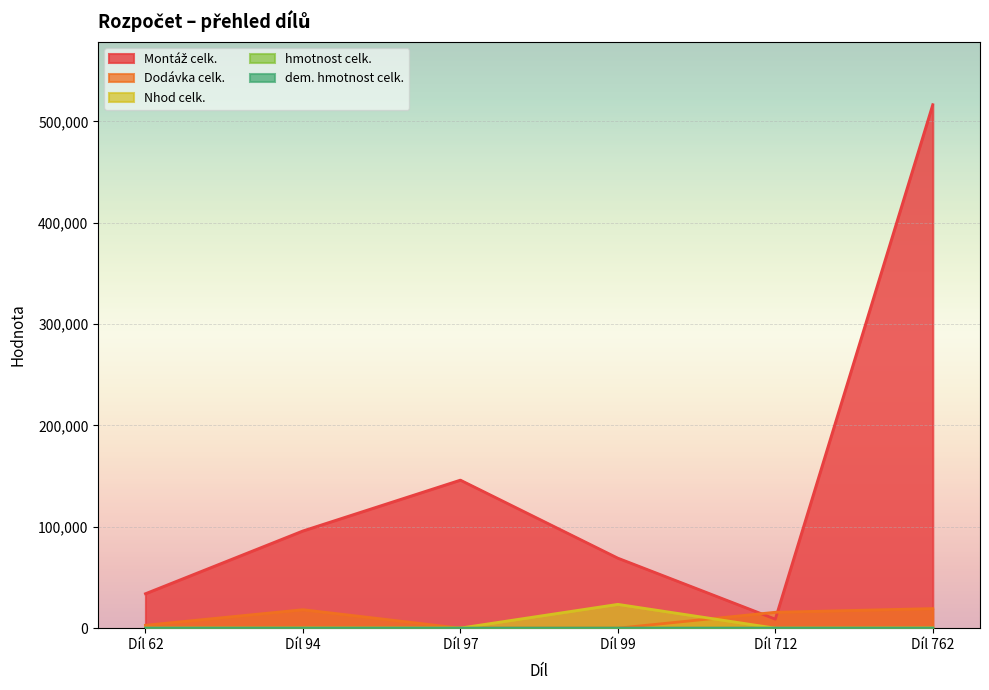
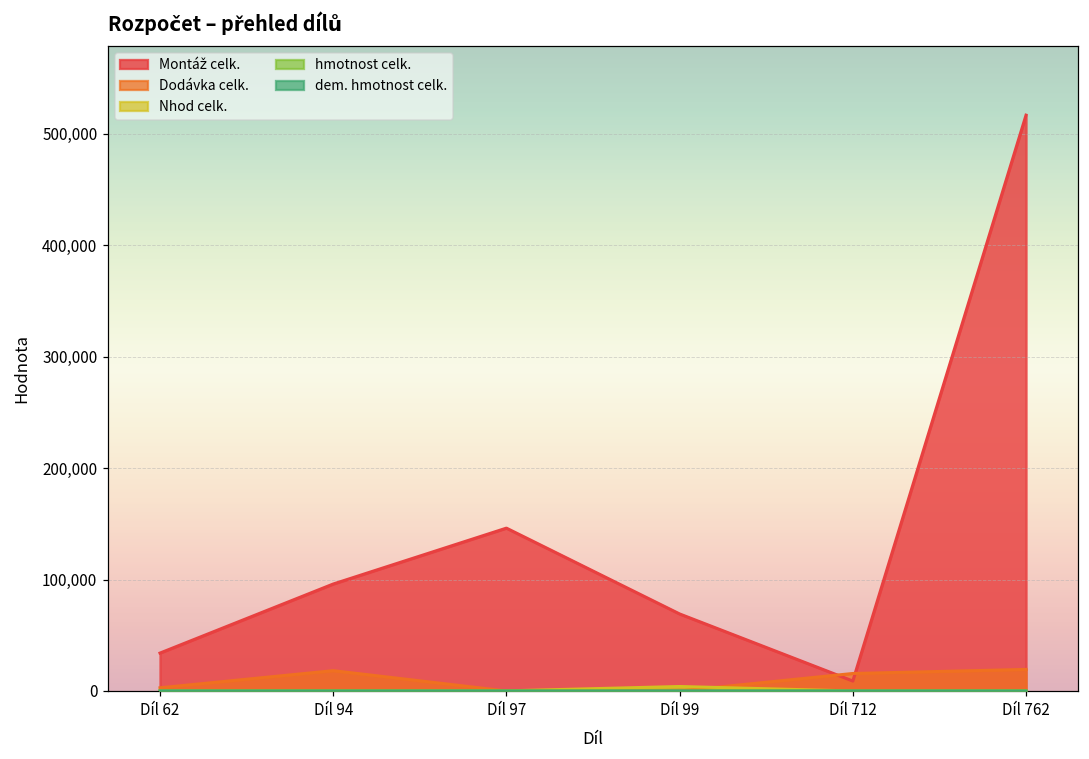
Nhod celk., Díl 99: 24,000 -> 4,000
